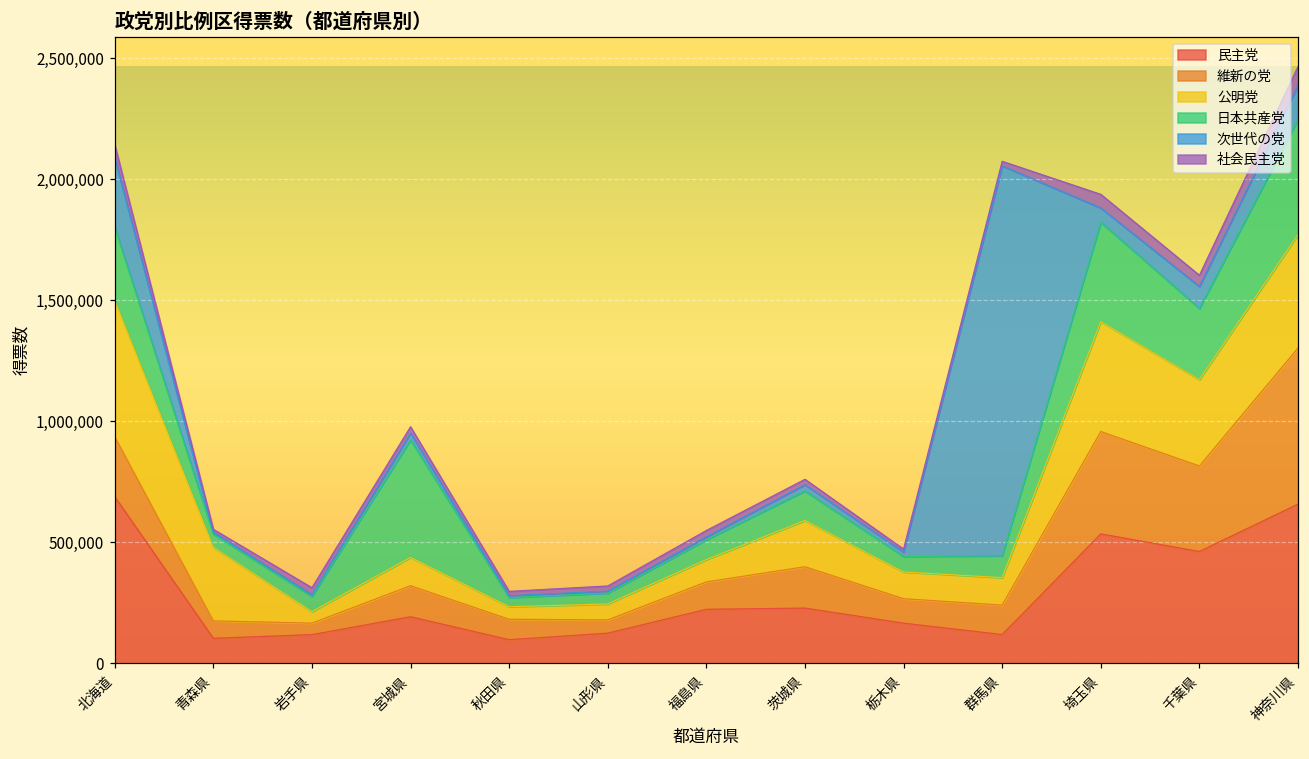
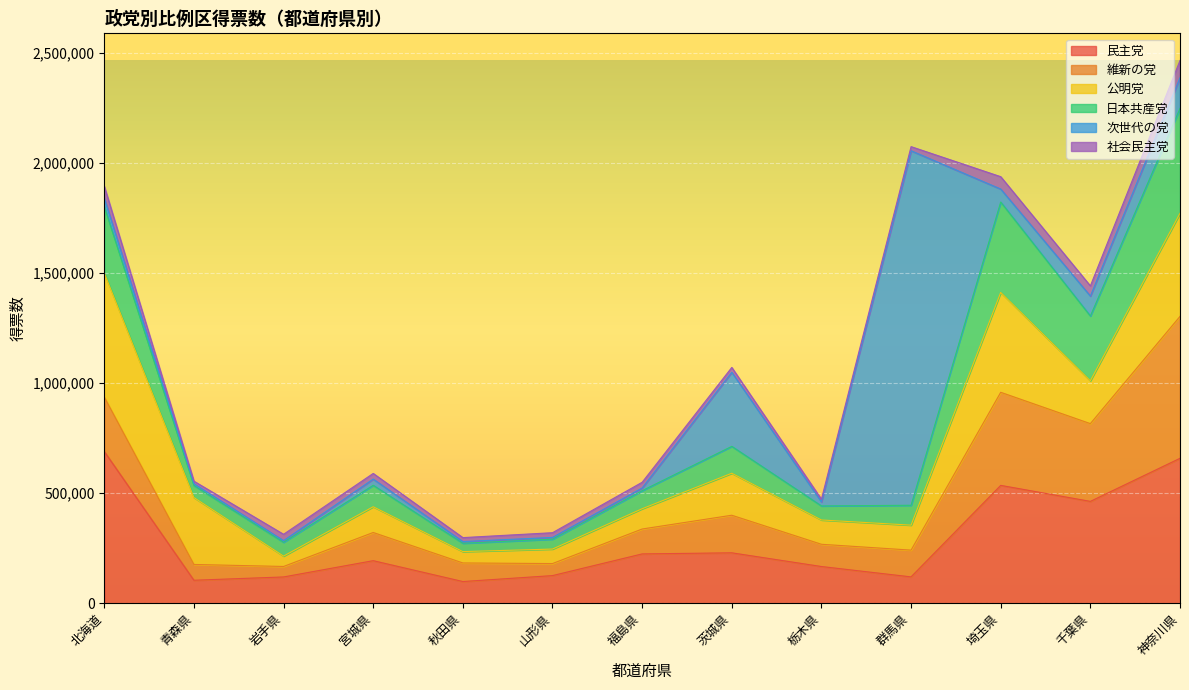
次世代の党, 北海道: 290,000 -> 40,000
日本共産党, 宮城県: 490,000 -> 100,000
次世代の党, 茨城県: 30,000 -> 340,000
公明党, 千葉県: 360,000 -> 190,000
